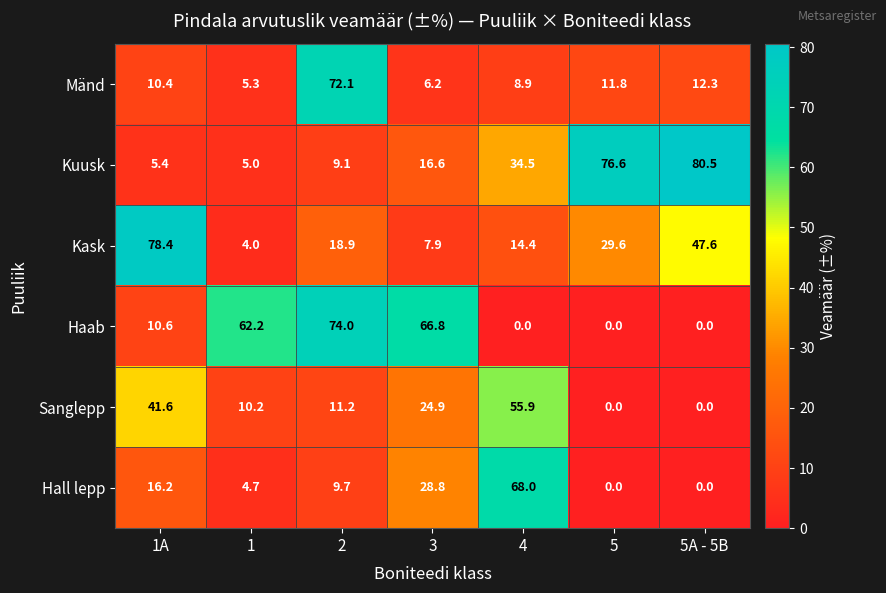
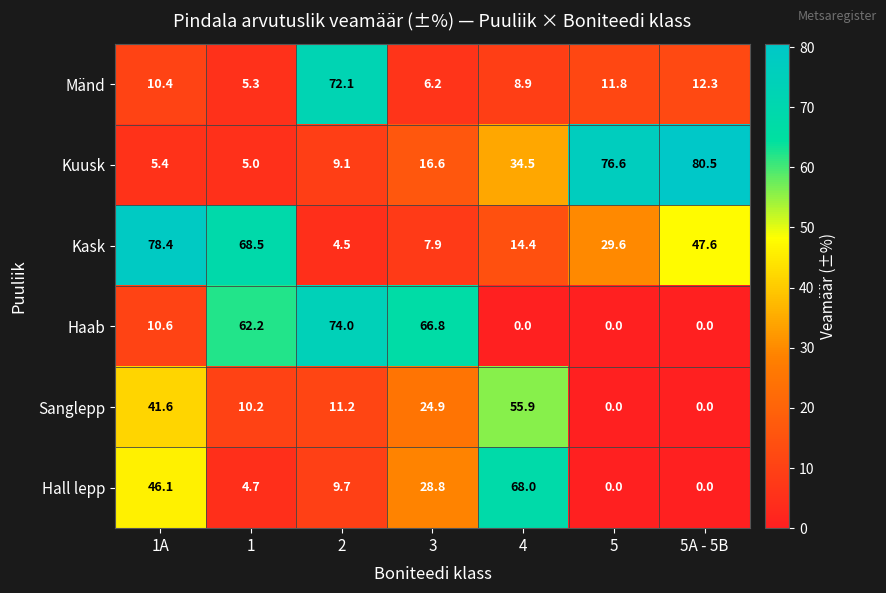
Kask, 1: 4.0 -> 68.5
Kask, 2: 18.9 -> 4.5
Hall lepp, 1A: 16.2 -> 46.1
